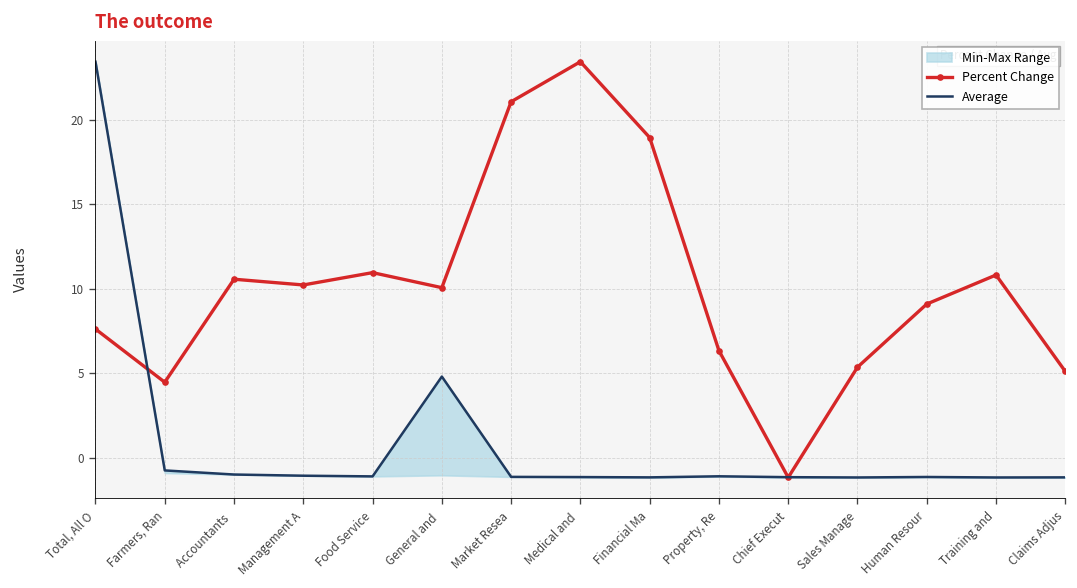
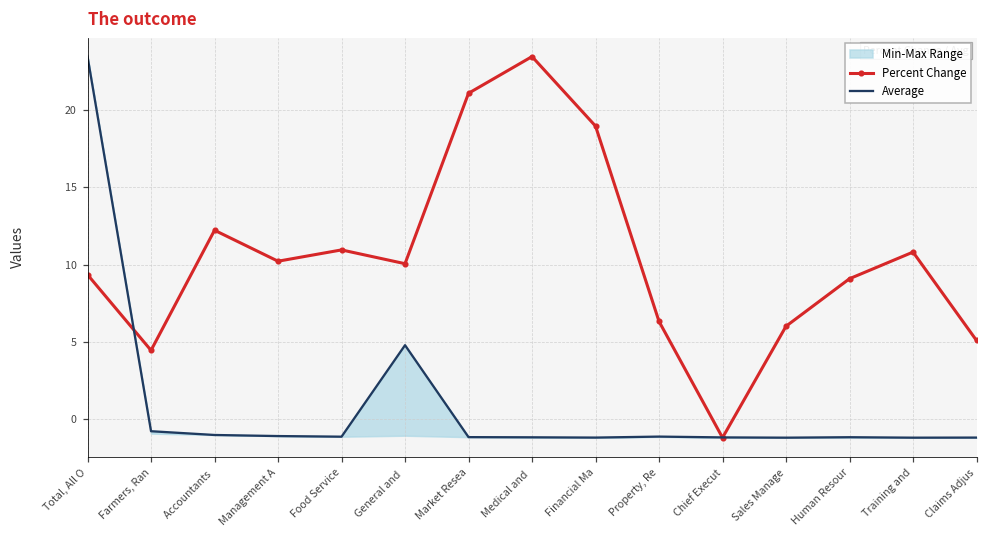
Percent Change, Total, All O: 7.6 -> 9.4
Percent Change, Accountants: 10.6 -> 12.2
Percent Change, Sales Manage: 5.4 -> 6.0
